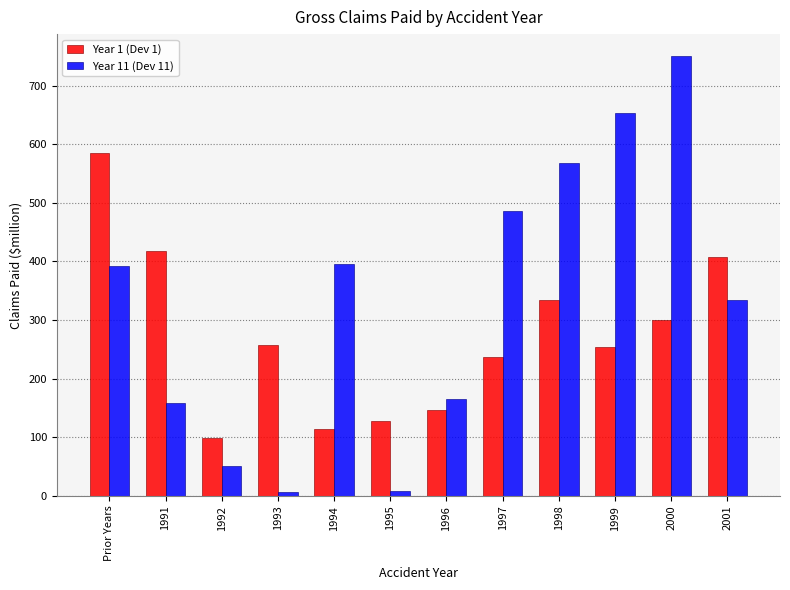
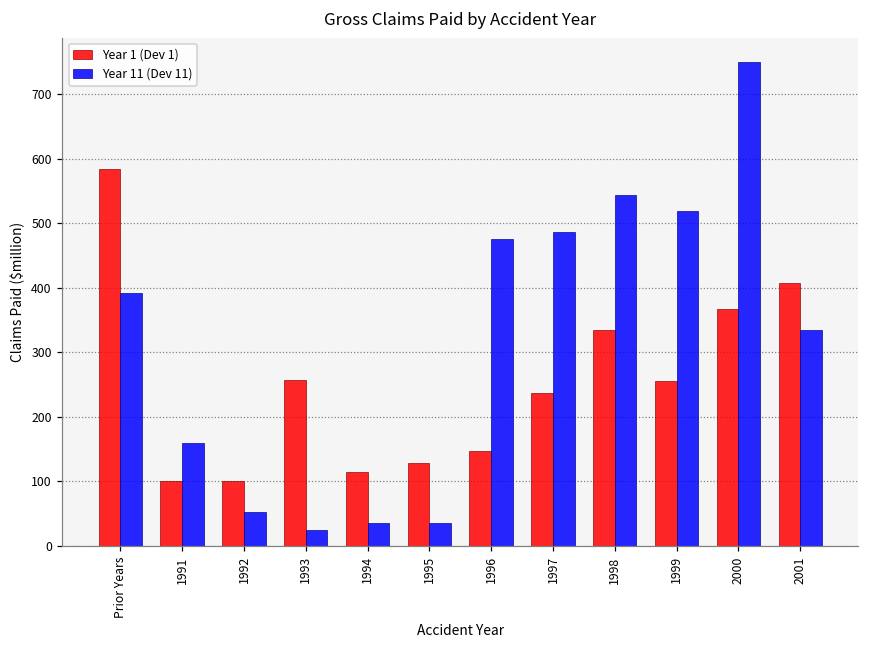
Year 1 (Dev 1), 1991: 420 -> 100
Year 11 (Dev 11), 1993: 10 -> 20
Year 11 (Dev 11), 1994: 400 -> 30
Year 11 (Dev 11), 1995: 10 -> 30
Year 11 (Dev 11), 1996: 170 -> 470
Year 11 (Dev 11), 1998: 570 -> 540
Year 11 (Dev 11), 1999: 650 -> 520
Year 1 (Dev 1), 2000: 300 -> 370
